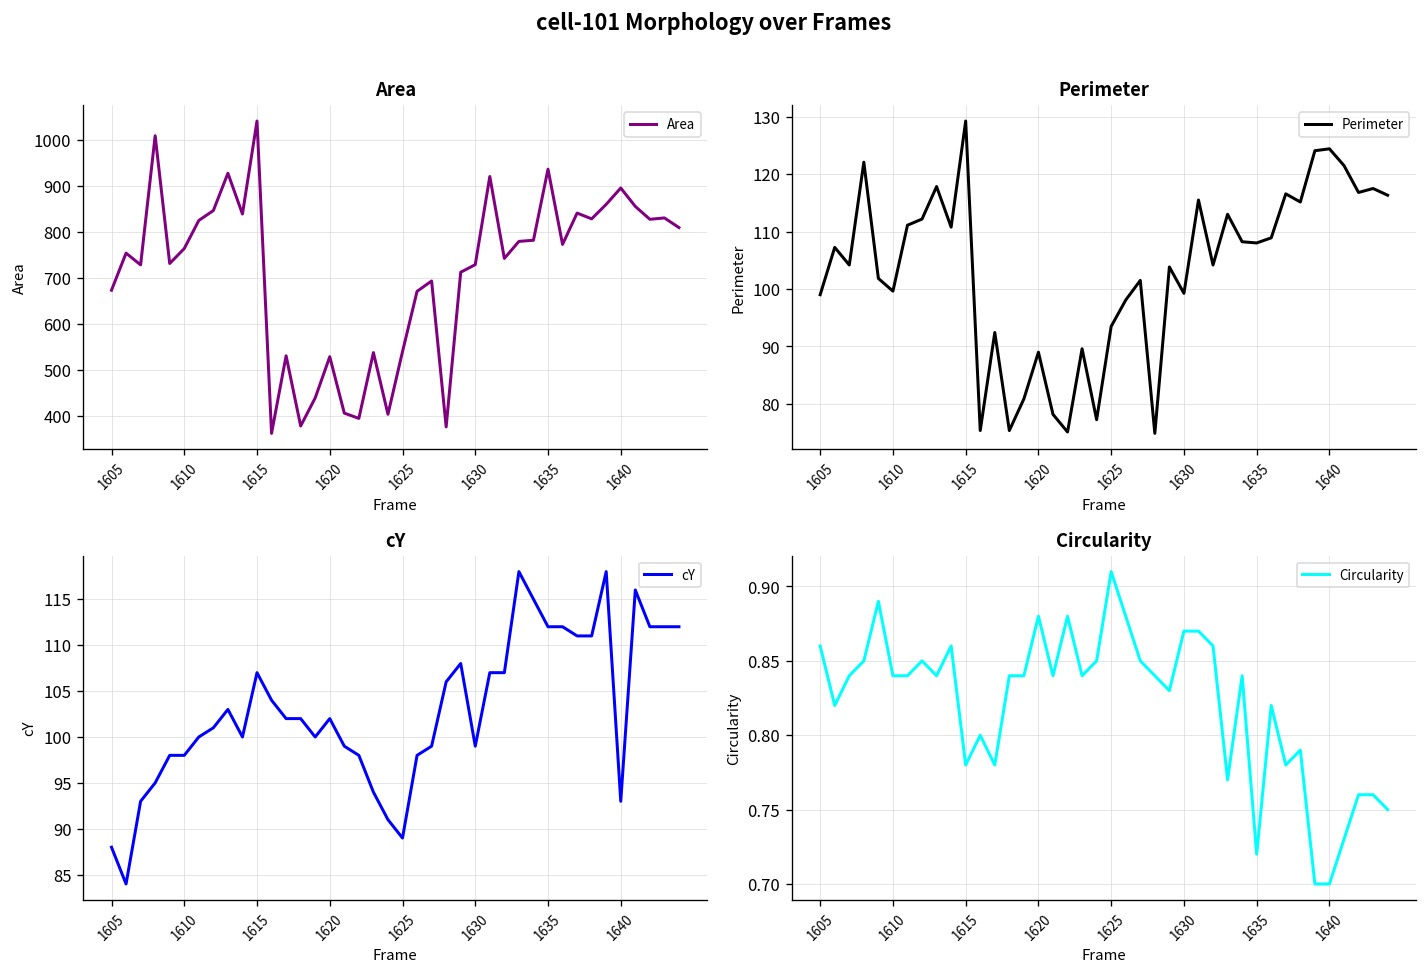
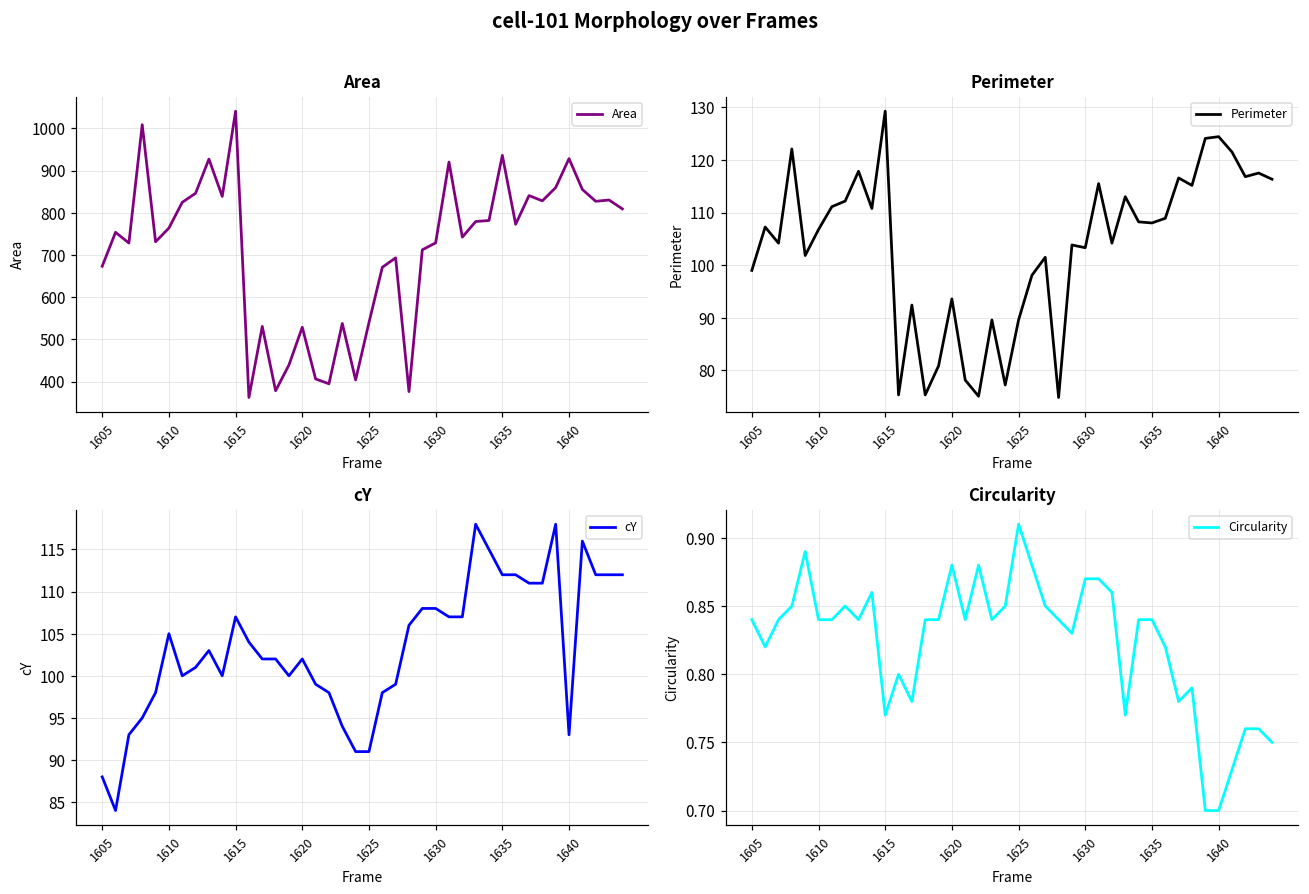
Area, 1640: 900 -> 930
Perimeter, 1610: 100 -> 107
Perimeter, 1620: 89 -> 94
Perimeter, 1625: 94 -> 90
Perimeter, 1630: 99 -> 103
cY, 1610: 98 -> 105
cY, 1625: 89 -> 91
cY, 1630: 99 -> 108
Circularity, 1605: 0.86 -> 0.84
Circularity, 1615: 0.78 -> 0.77
Circularity, 1635: 0.72 -> 0.84
